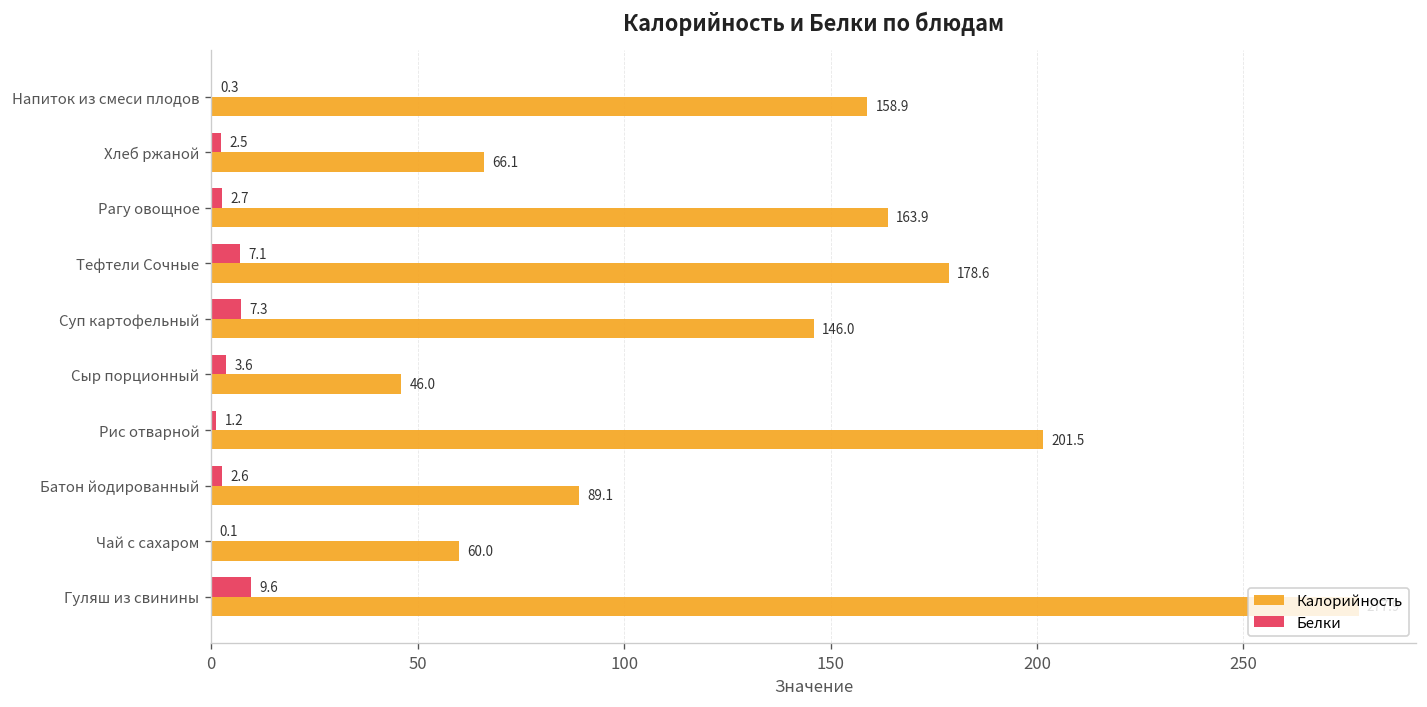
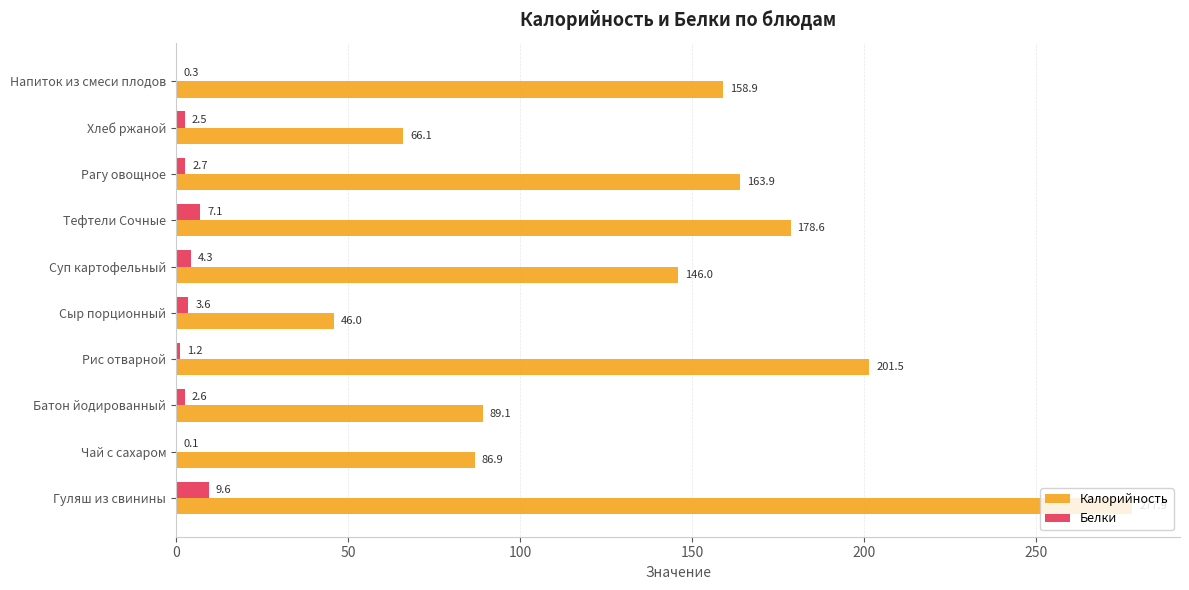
Белки, Суп картофельный: 7.3 -> 4.3
Калорийность, Чай с сахаром: 60.0 -> 86.9
